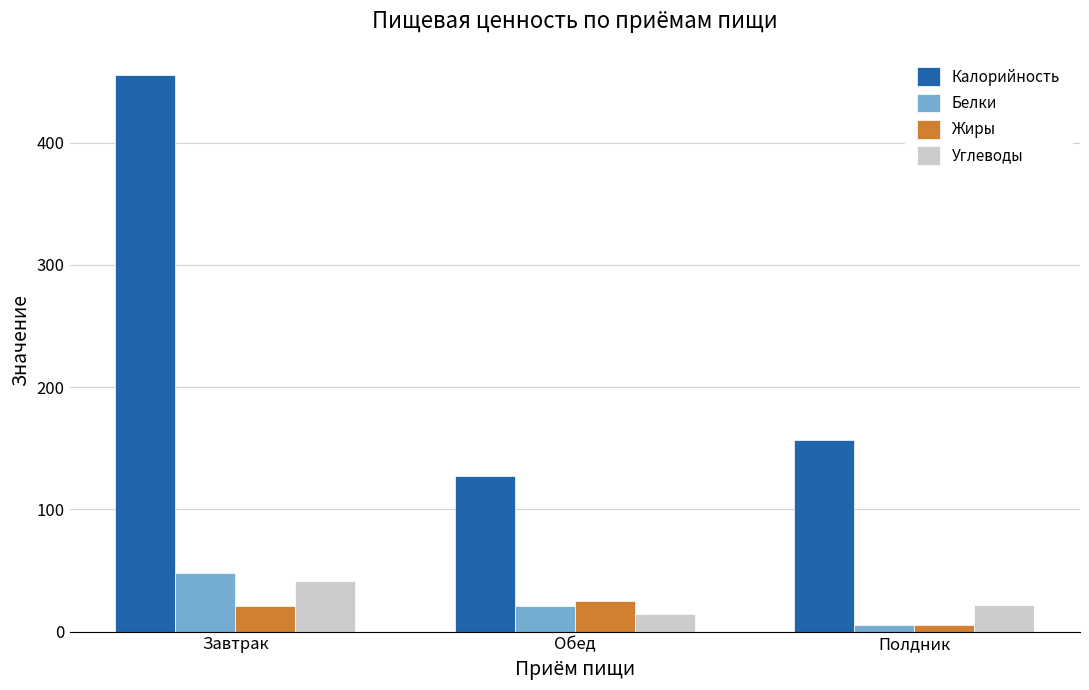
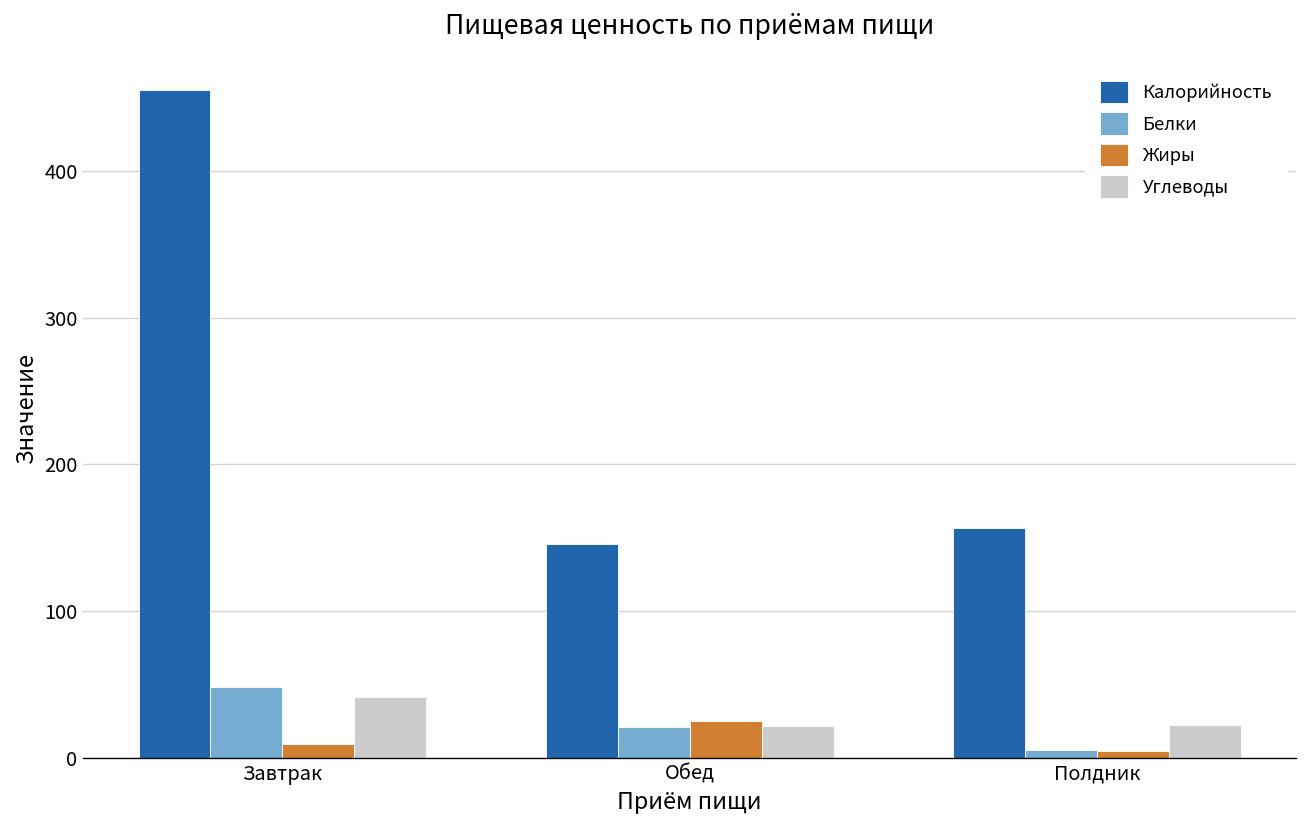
Жиры, Завтрак: 21 -> 9
Калорийность, Обед: 127 -> 146
Углеводы, Обед: 15 -> 22
